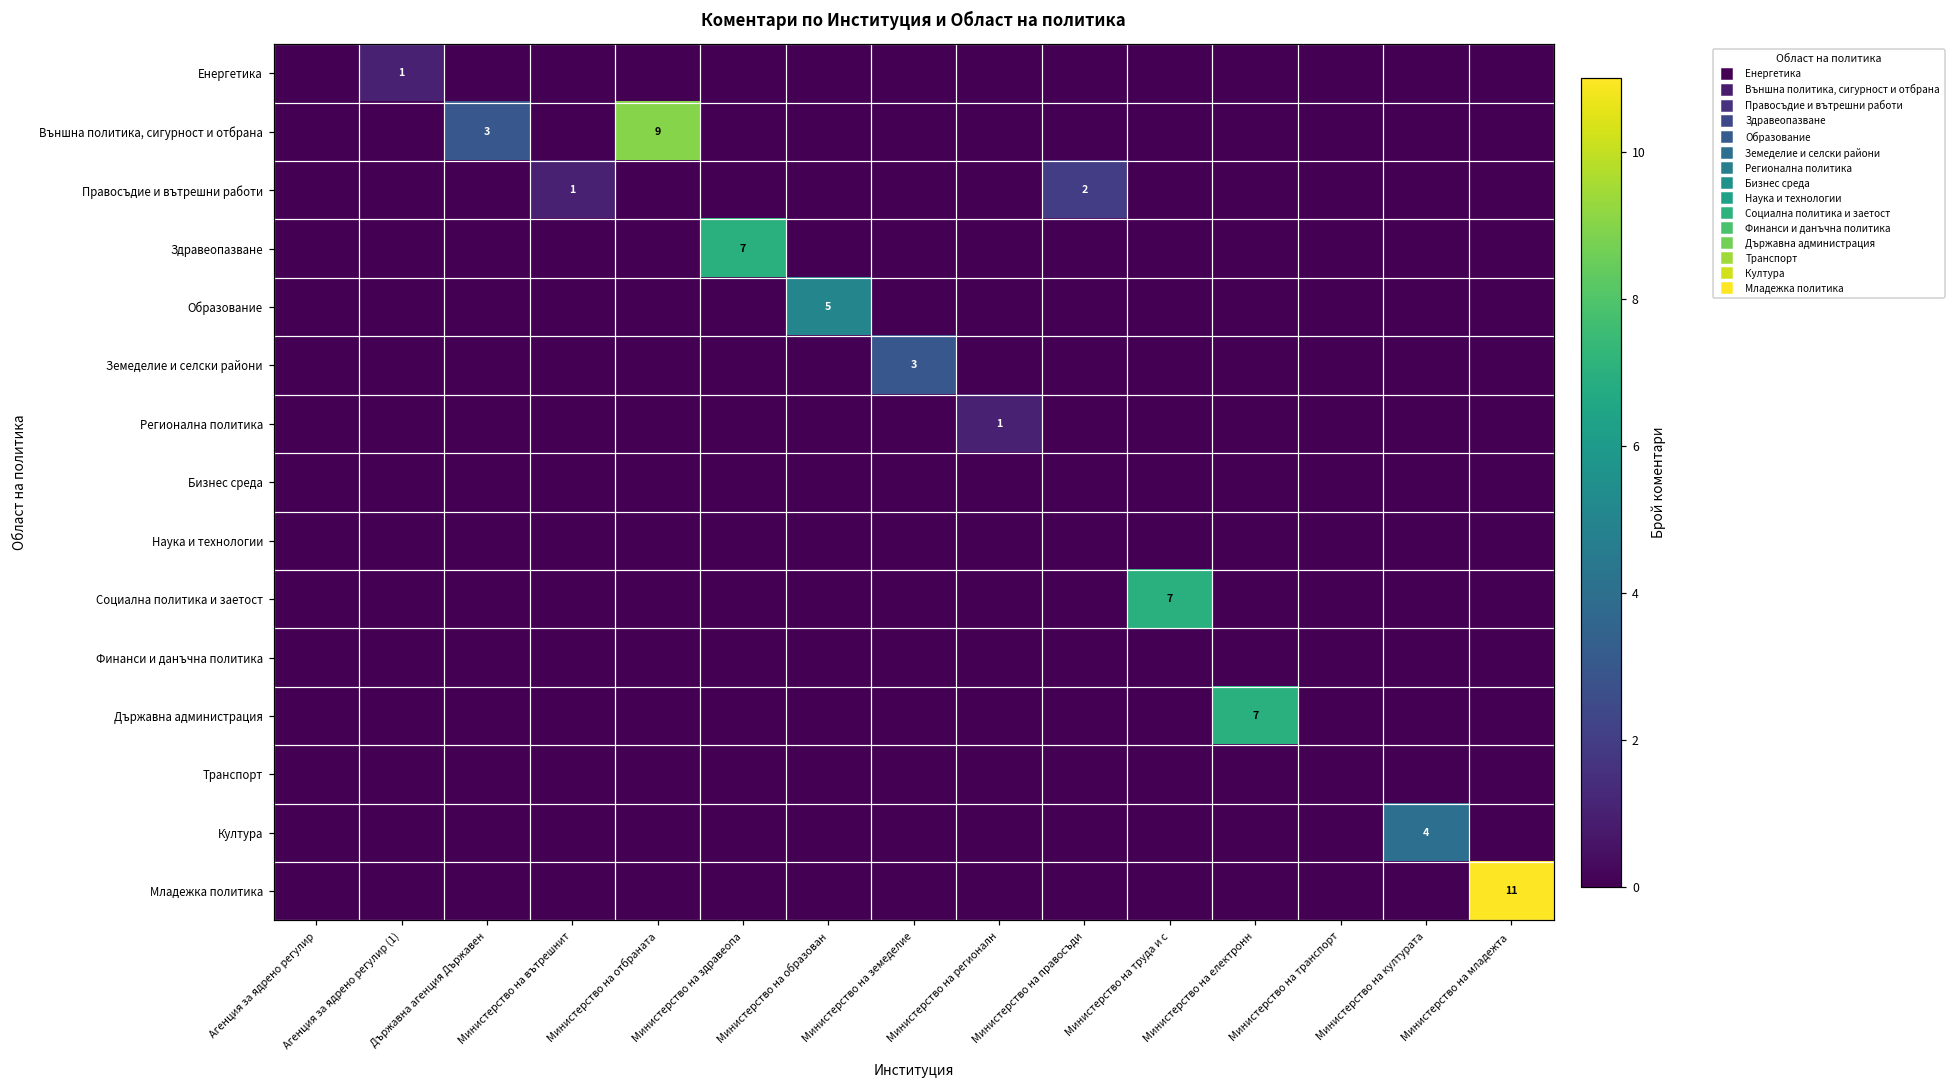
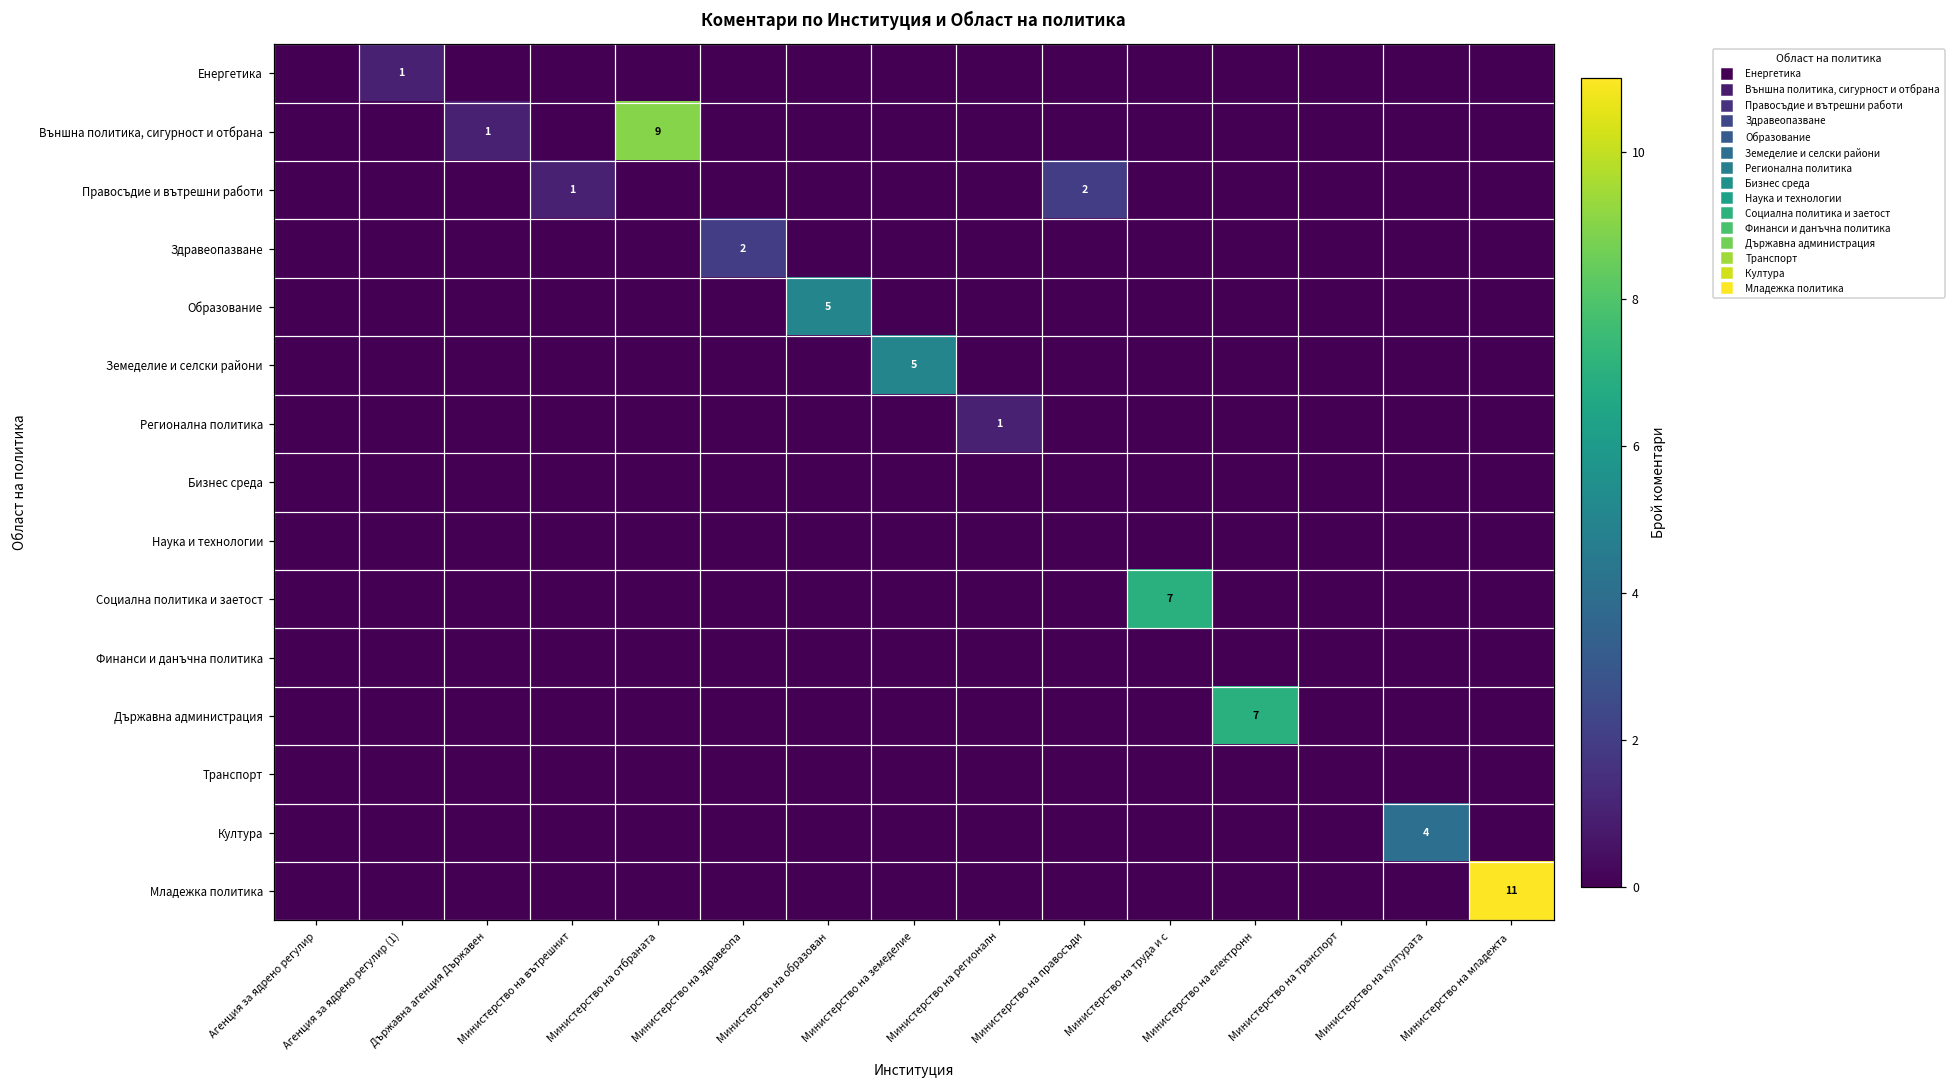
Външна политика, сигурност и отбрана, Държавна агенция Държавен: 3 -> 1
Здравеопазване, Министерство на здравеопа: 7 -> 2
Земеделие и селски райони, Министерство на земеделие: 3 -> 5
